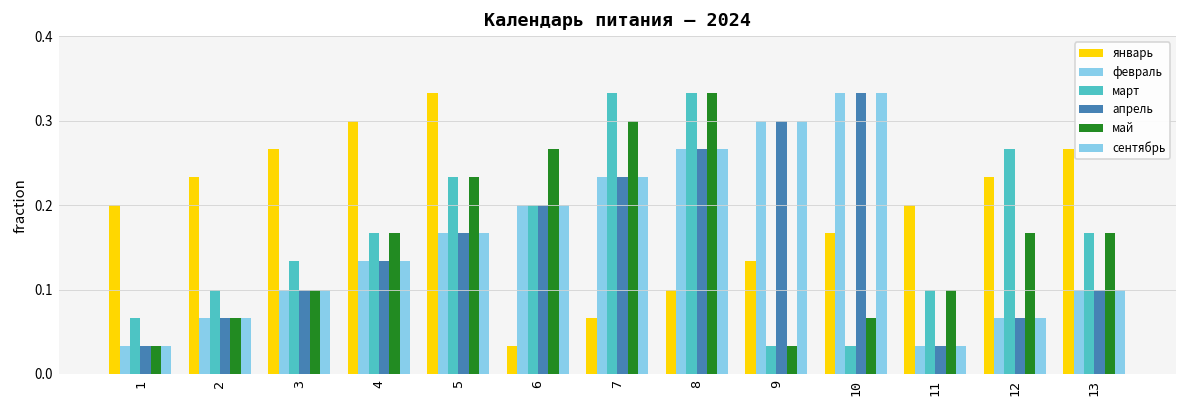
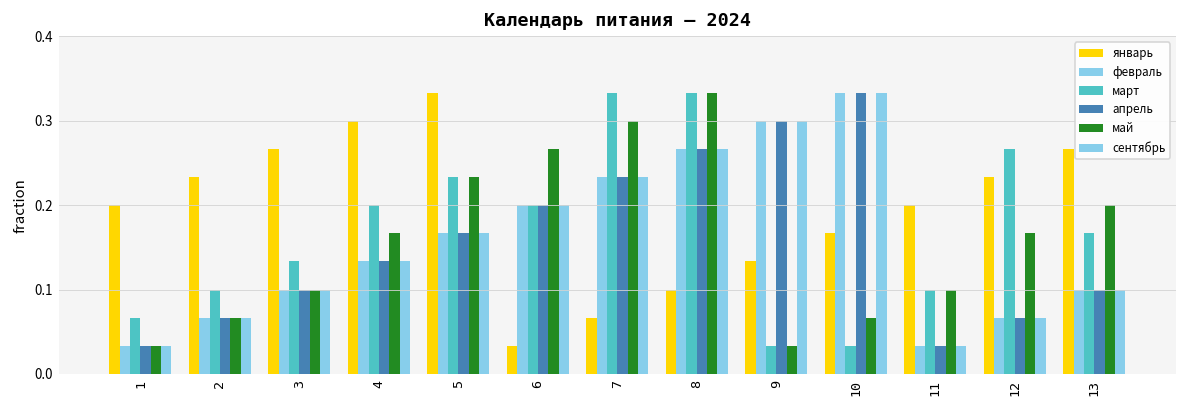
март, 4: 0.17 -> 0.20
май, 13: 0.17 -> 0.20
